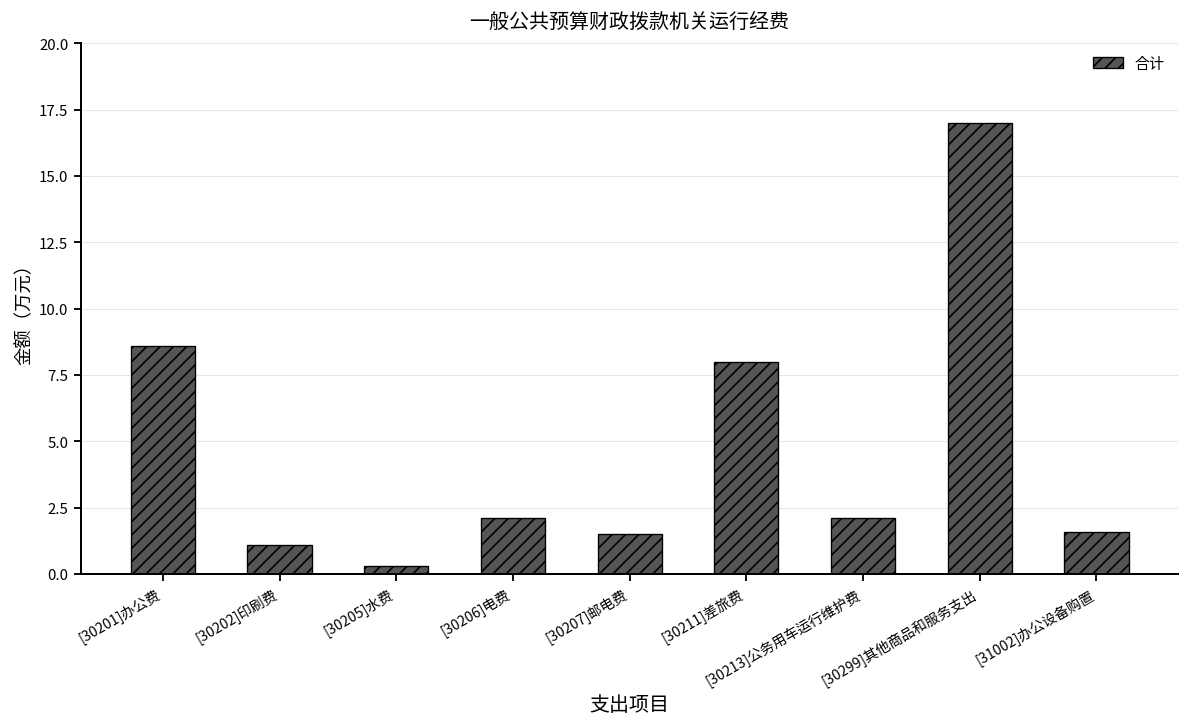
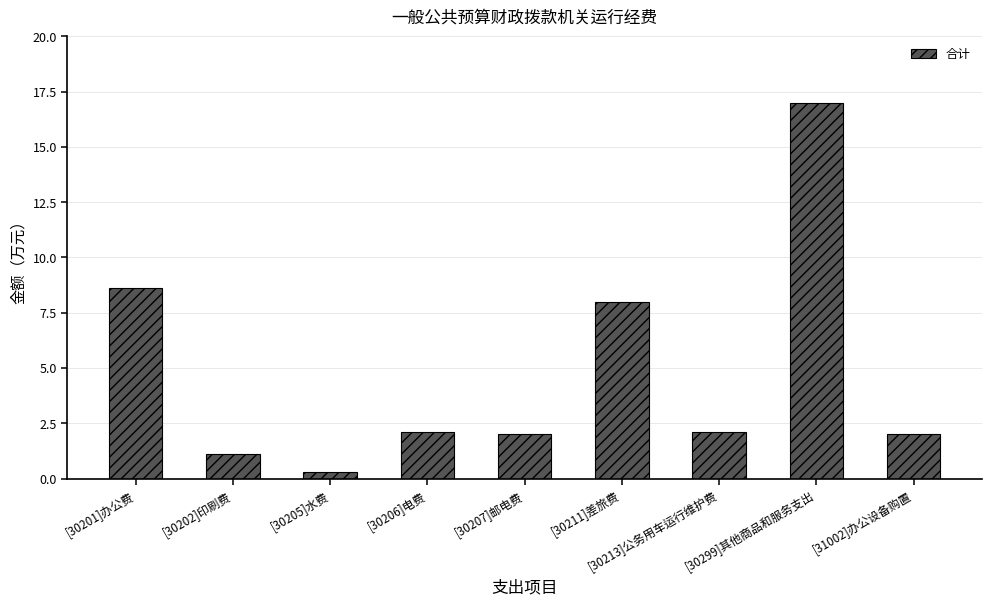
[30207]邮电费: 1.5 -> 2.0
[31002]办公设备购置: 1.6 -> 2.0
